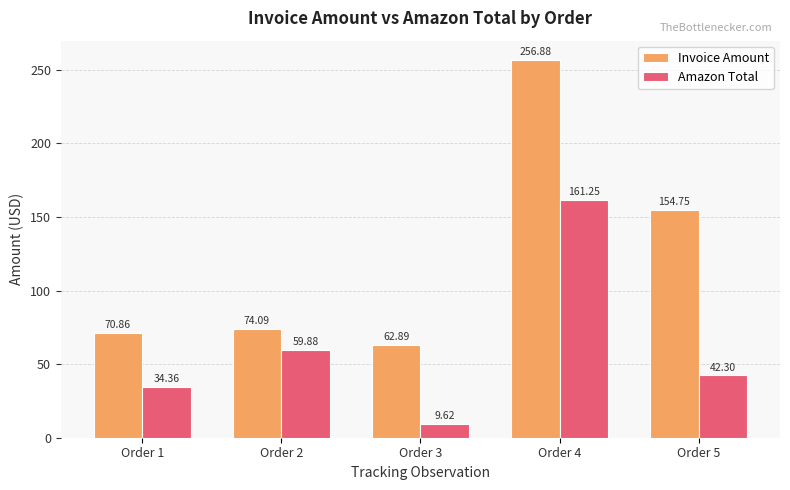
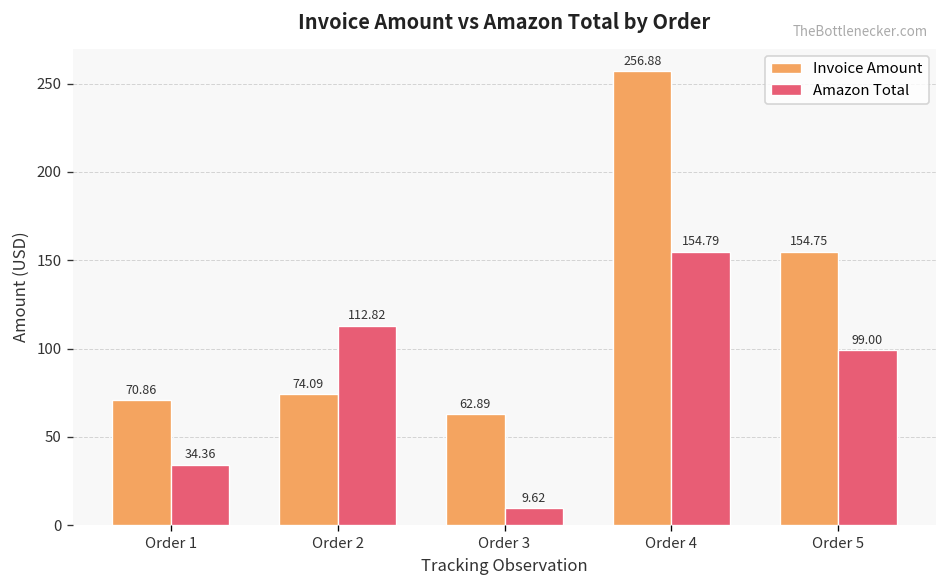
Amazon Total, Order 2: 59.88 -> 112.82
Amazon Total, Order 4: 161.25 -> 154.79
Amazon Total, Order 5: 42.30 -> 99.00
